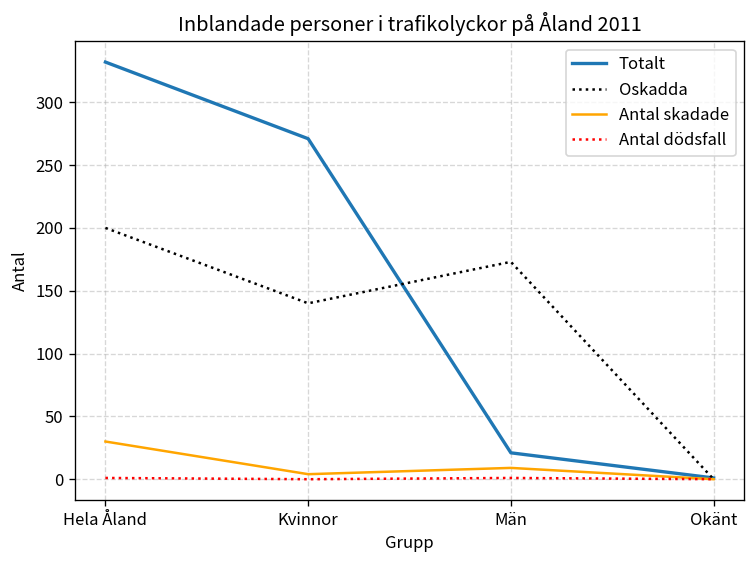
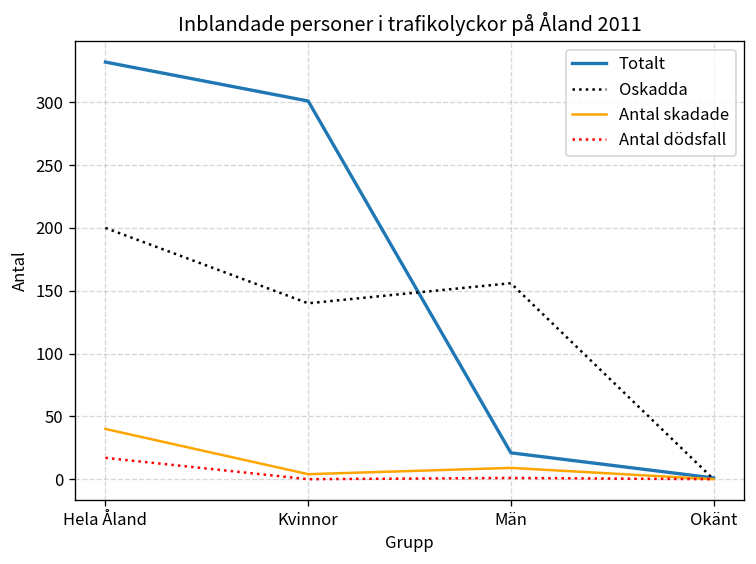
Antal skadade, Hela Åland: 30 -> 40
Antal dödsfall, Hela Åland: 1 -> 17
Totalt, Kvinnor: 271 -> 301
Oskadda, Män: 173 -> 156
